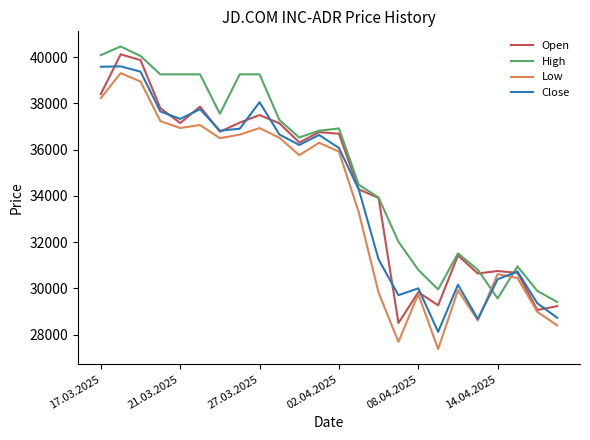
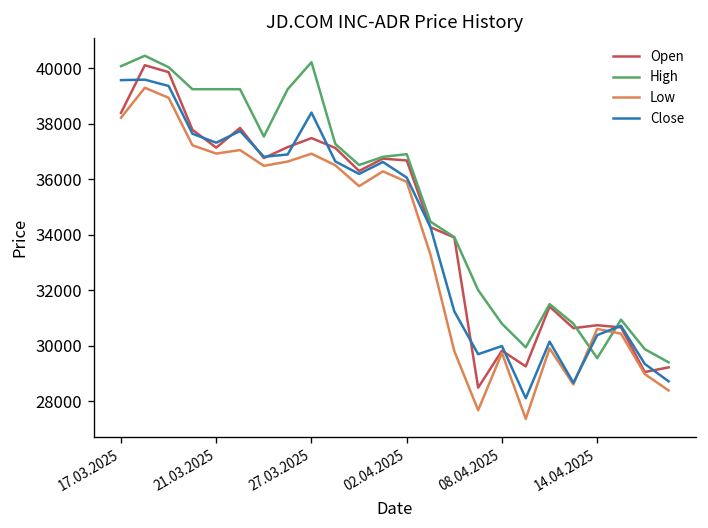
High, 27.03.2025: 39300 -> 40200
Close, 27.03.2025: 38000 -> 38400
